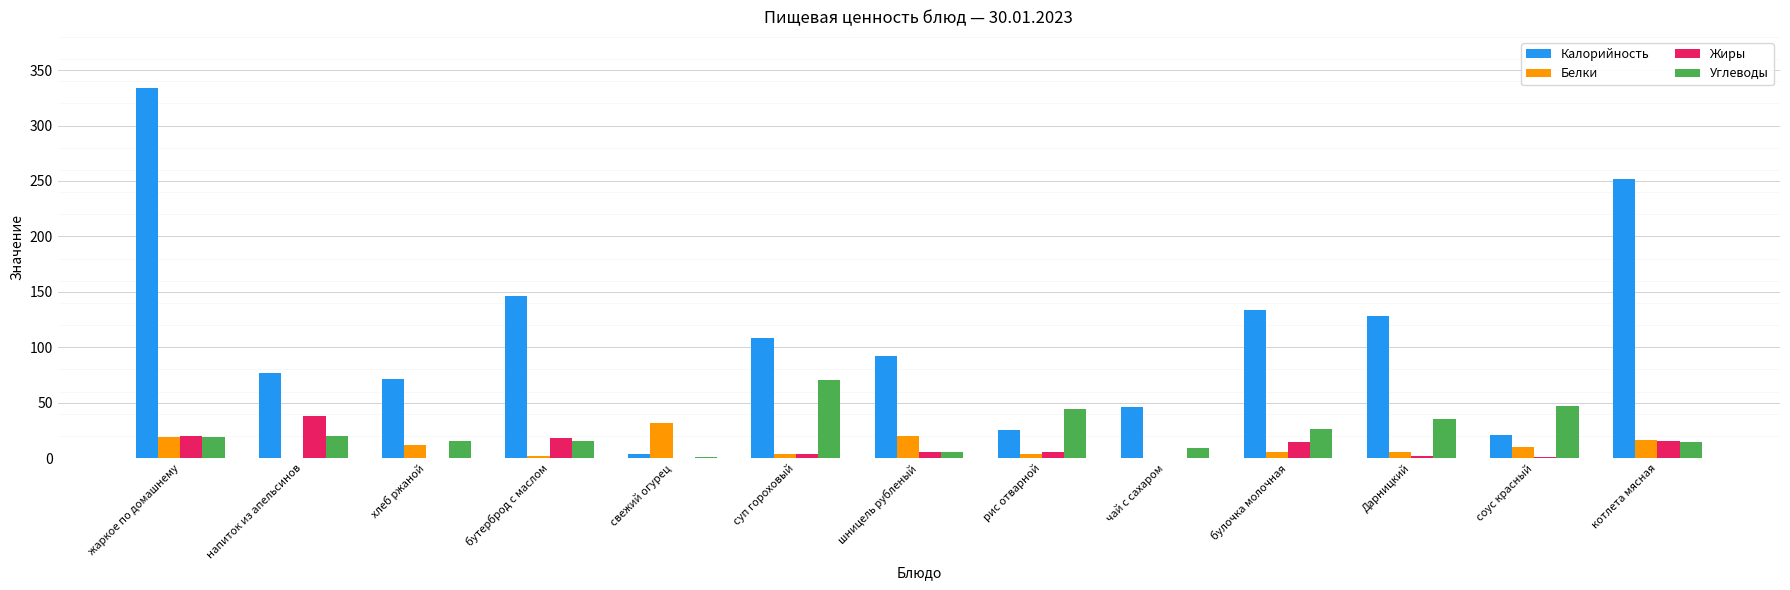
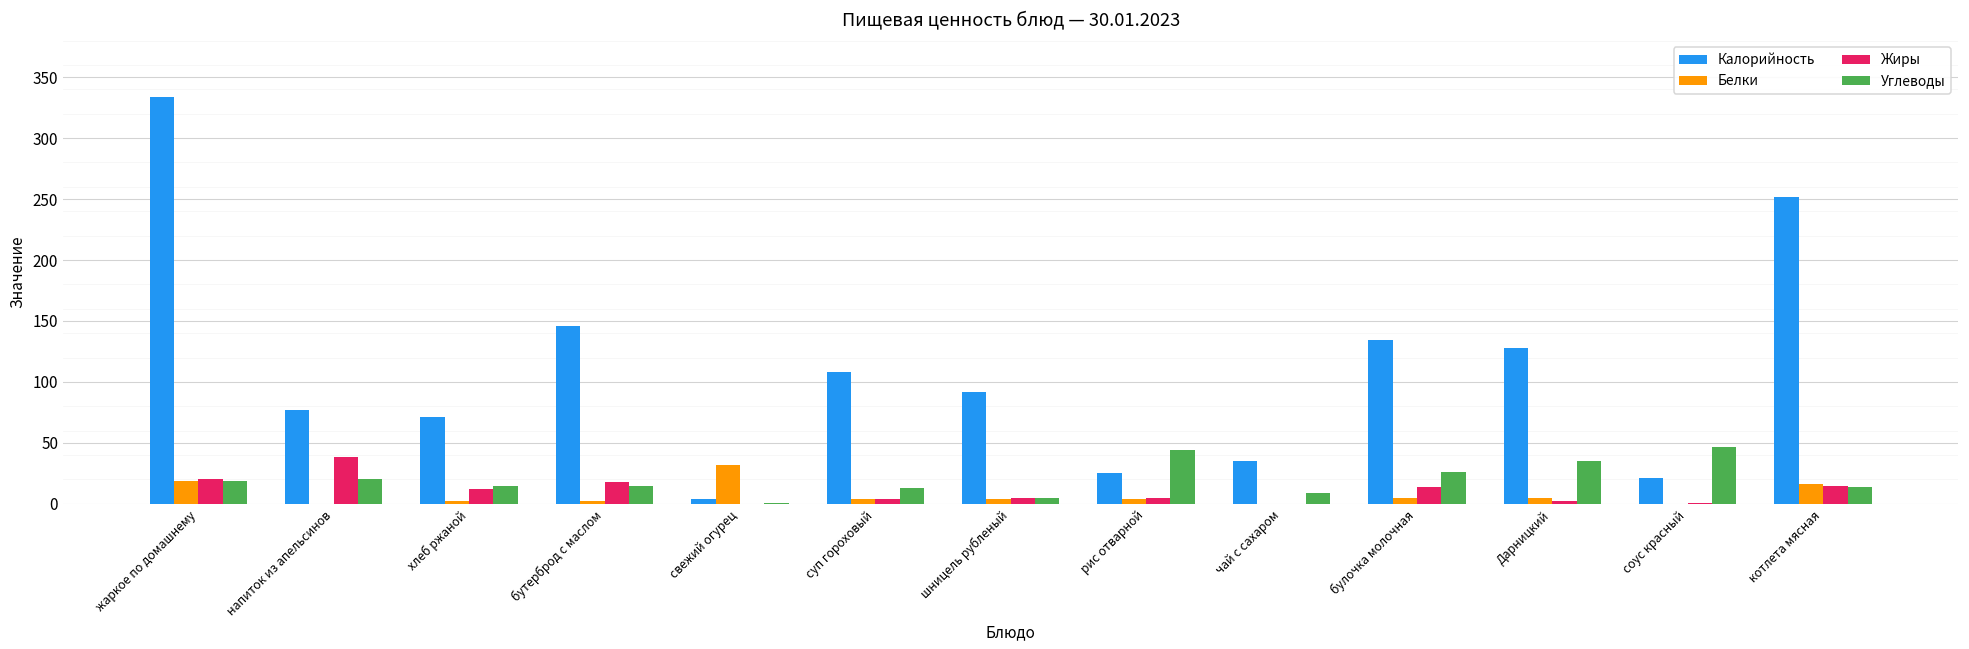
Белки, хлеб ржаной: 12 -> 2
Жиры, хлеб ржаной: 0 -> 12
Углеводы, суп гороховый: 70 -> 13
Белки, шницель рубленый: 20 -> 4
Калорийность, чай с сахаром: 46 -> 35
Белки, соус красный: 10 -> 0
